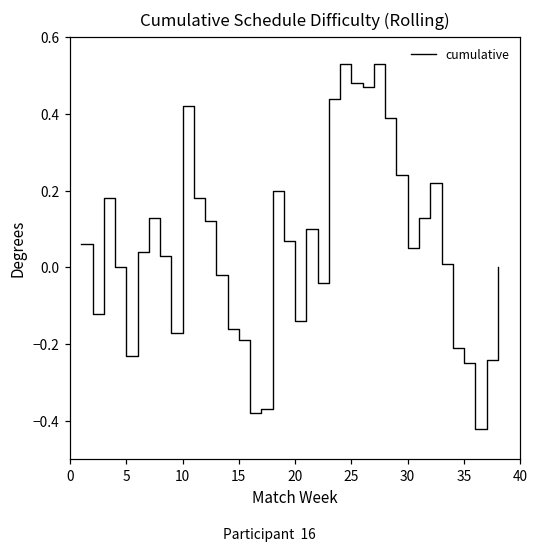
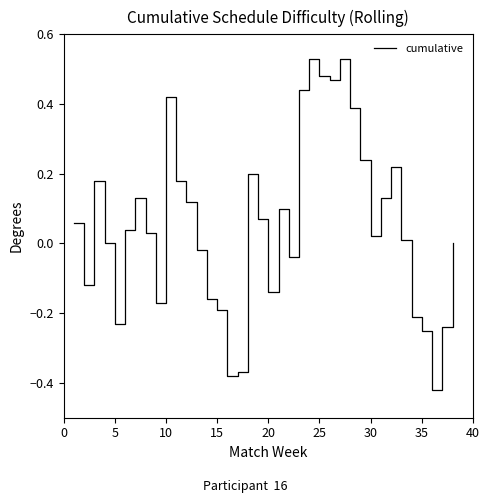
30: 0.05 -> 0.02
